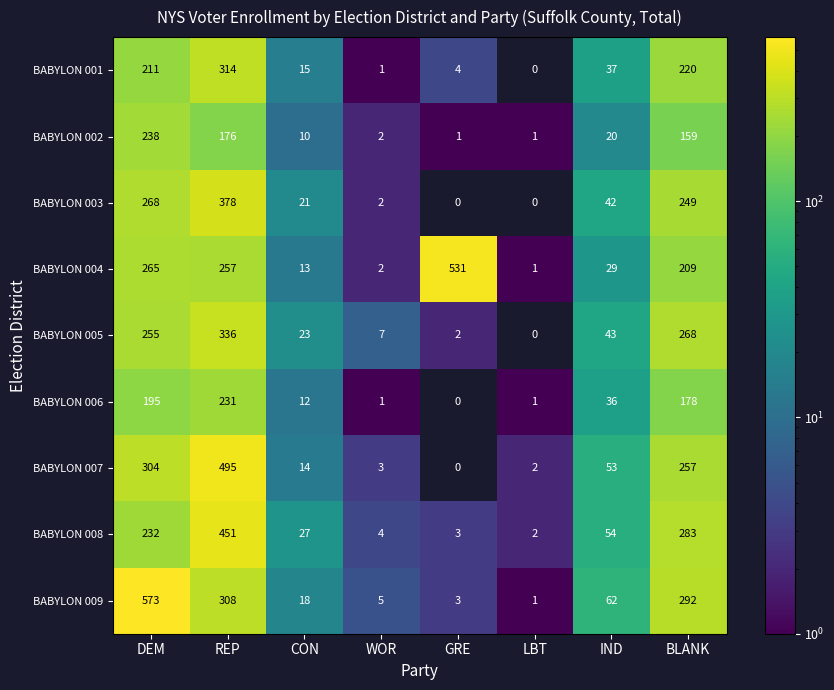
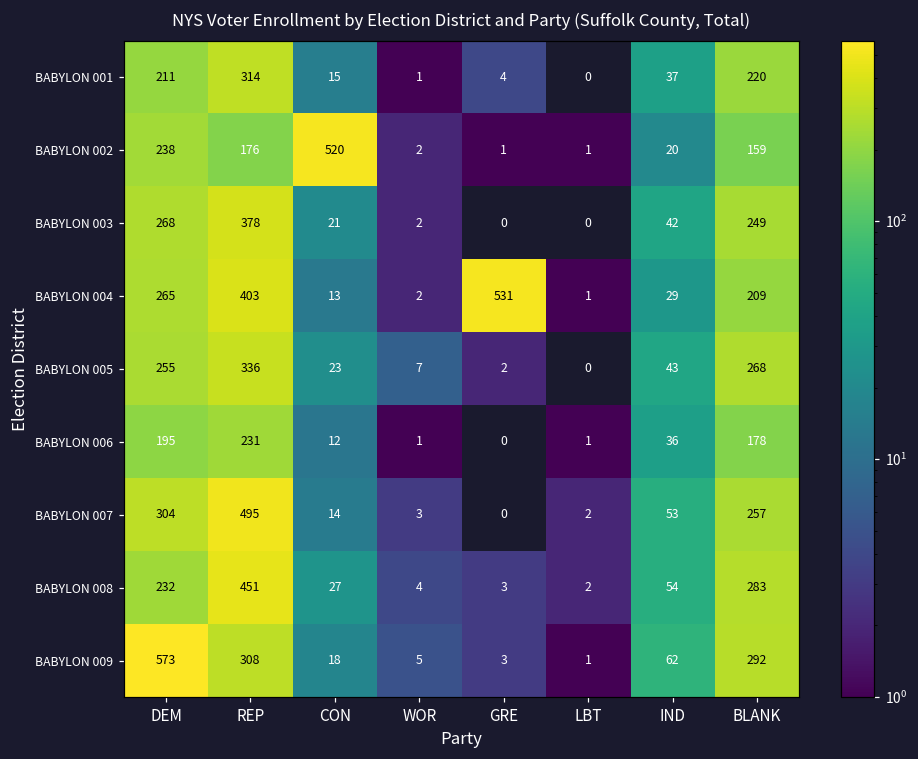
BABYLON 002, CON: 10 -> 520
BABYLON 004, REP: 257 -> 403
